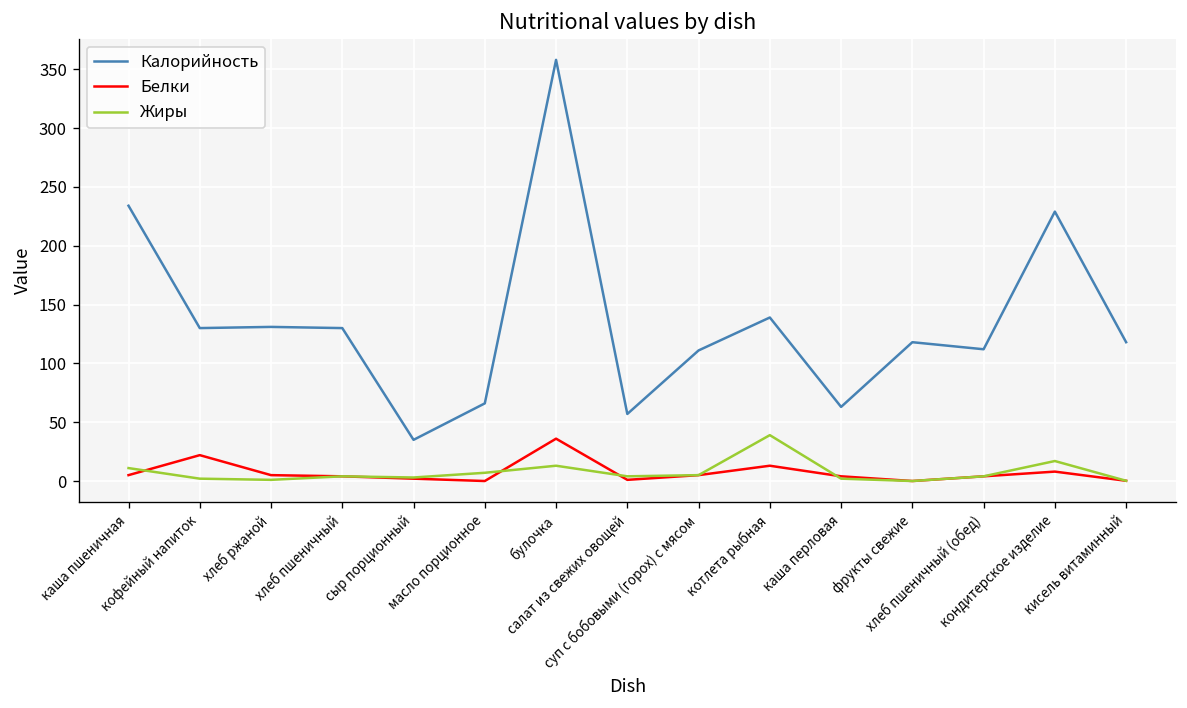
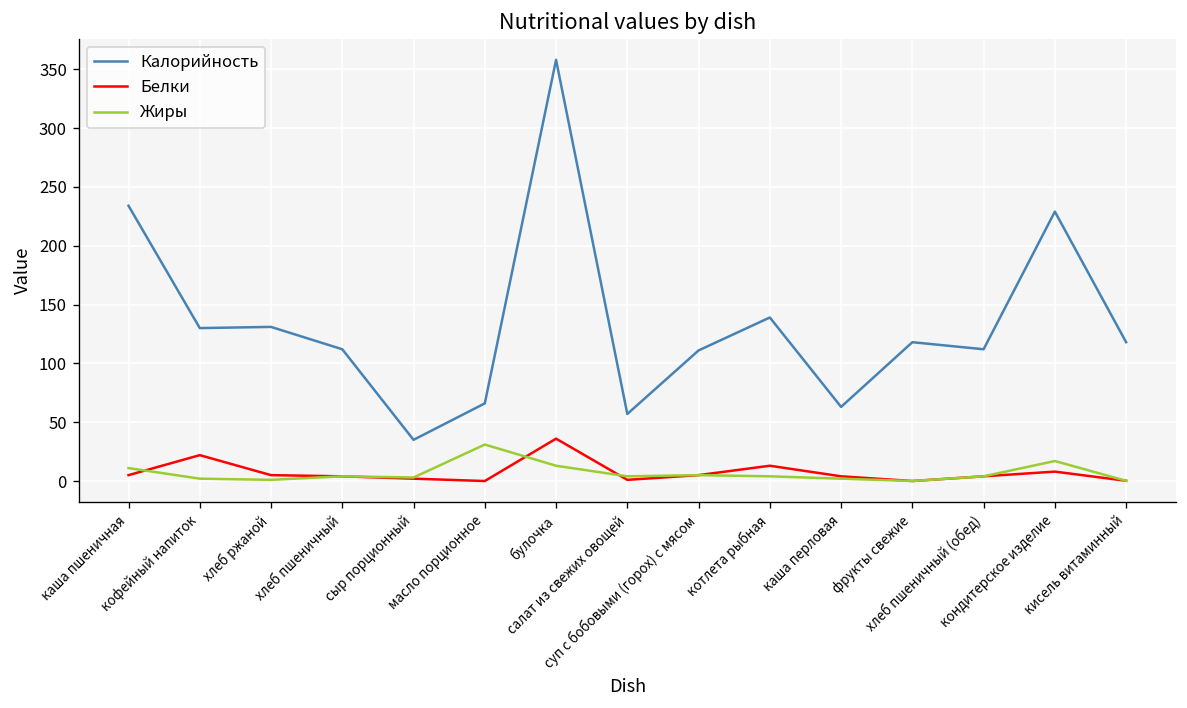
Калорийность, хлеб пшеничный: 130 -> 110
Жиры, масло порционное: 10 -> 30
Жиры, котлета рыбная: 40 -> 0
